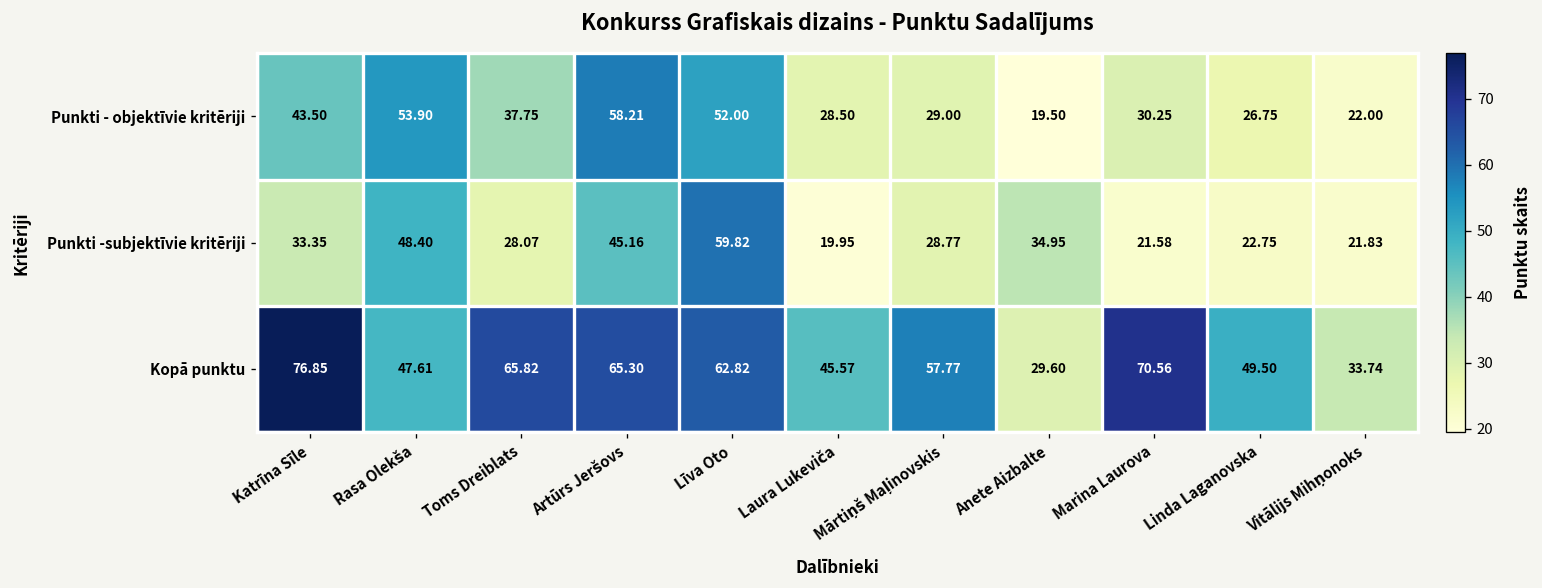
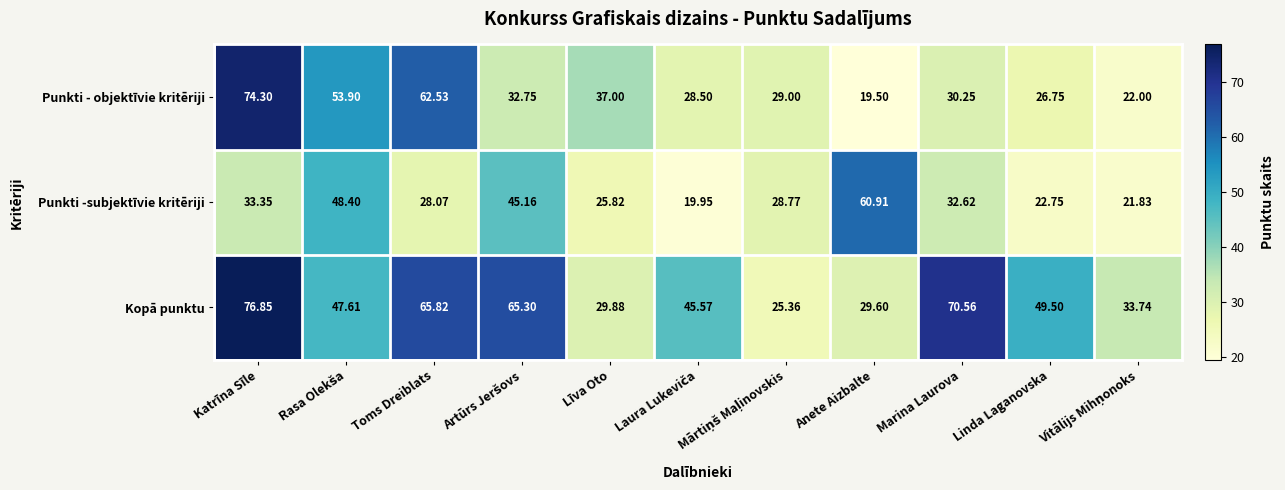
Punkti - objektīvie kritēriji, Katrīna Sīle: 43.50 -> 74.30
Punkti - objektīvie kritēriji, Toms Dreiblats: 37.75 -> 62.53
Punkti - objektīvie kritēriji, Artūrs Jeršovs: 58.21 -> 32.75
Punkti - objektīvie kritēriji, Līva Oto: 52.00 -> 37.00
Punkti -subjektīvie kritēriji, Līva Oto: 59.82 -> 25.82
Punkti -subjektīvie kritēriji, Anete Aizbalte: 34.95 -> 60.91
Punkti -subjektīvie kritēriji, Marina Laurova: 21.58 -> 32.62
Kopā punktu, Līva Oto: 62.82 -> 29.88
Kopā punktu, Mārtiņš Maļinovskis: 57.77 -> 25.36
